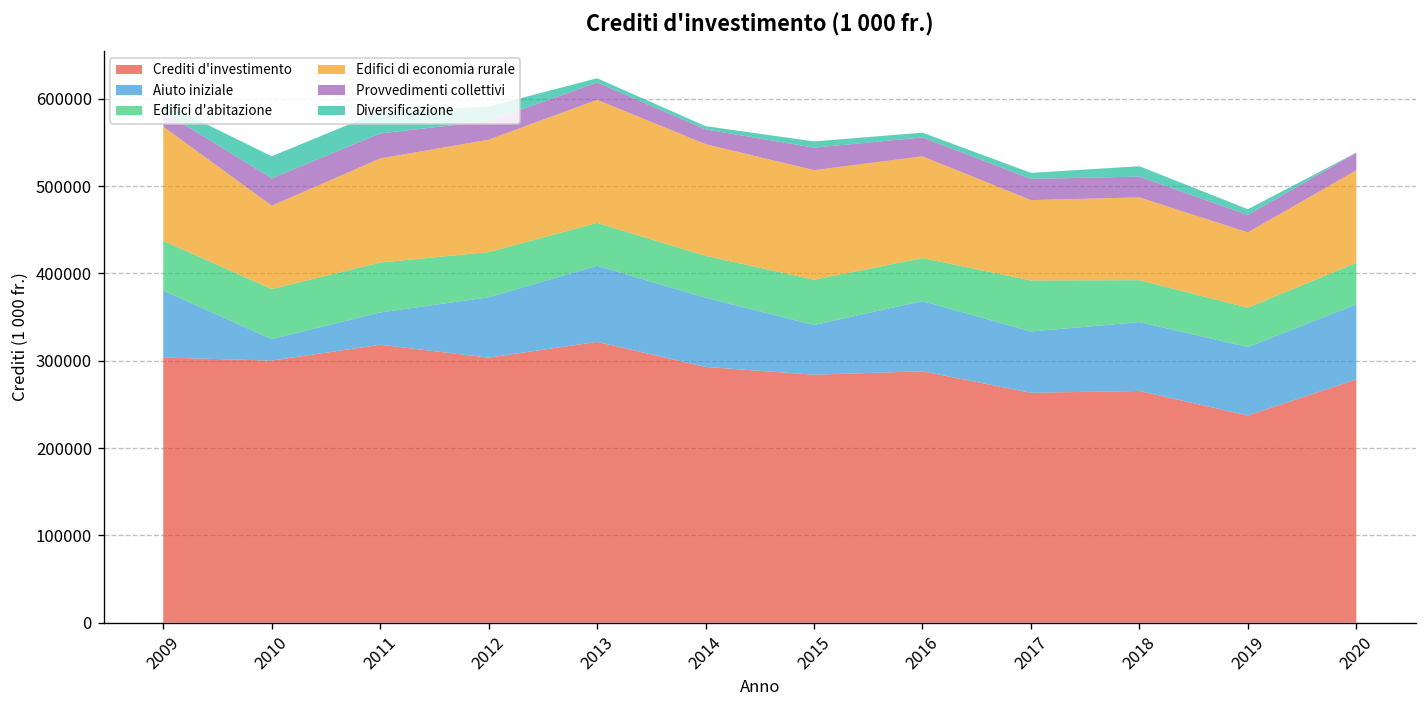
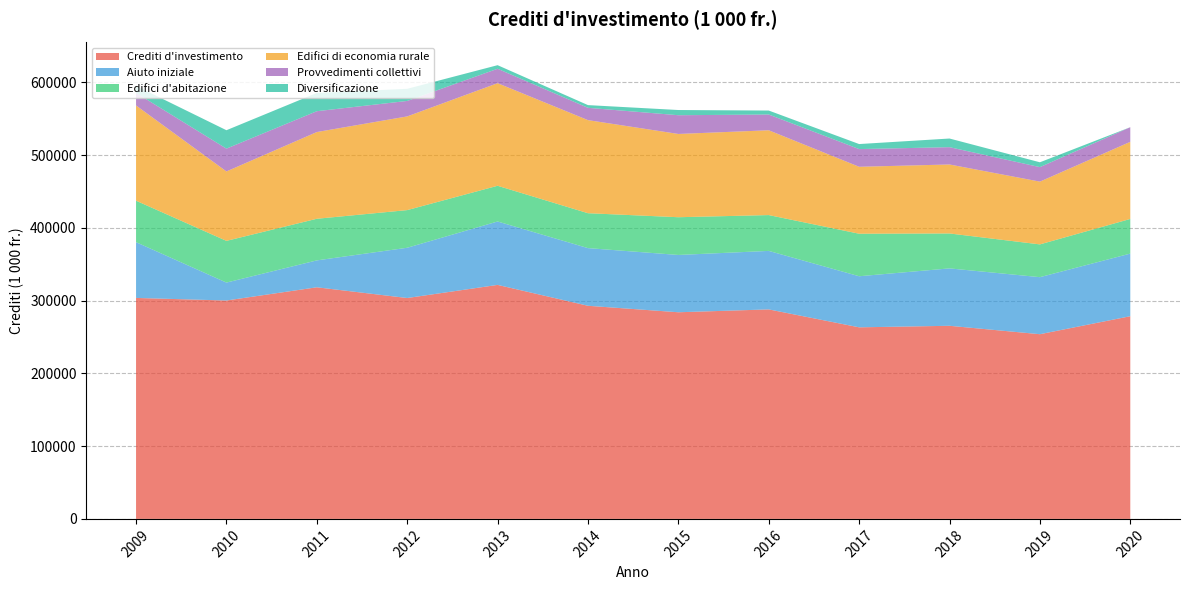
Aiuto iniziale, 2015: 60000 -> 80000
Edifici di economia rurale, 2015: 130000 -> 110000
Crediti d'investimento, 2019: 240000 -> 250000
